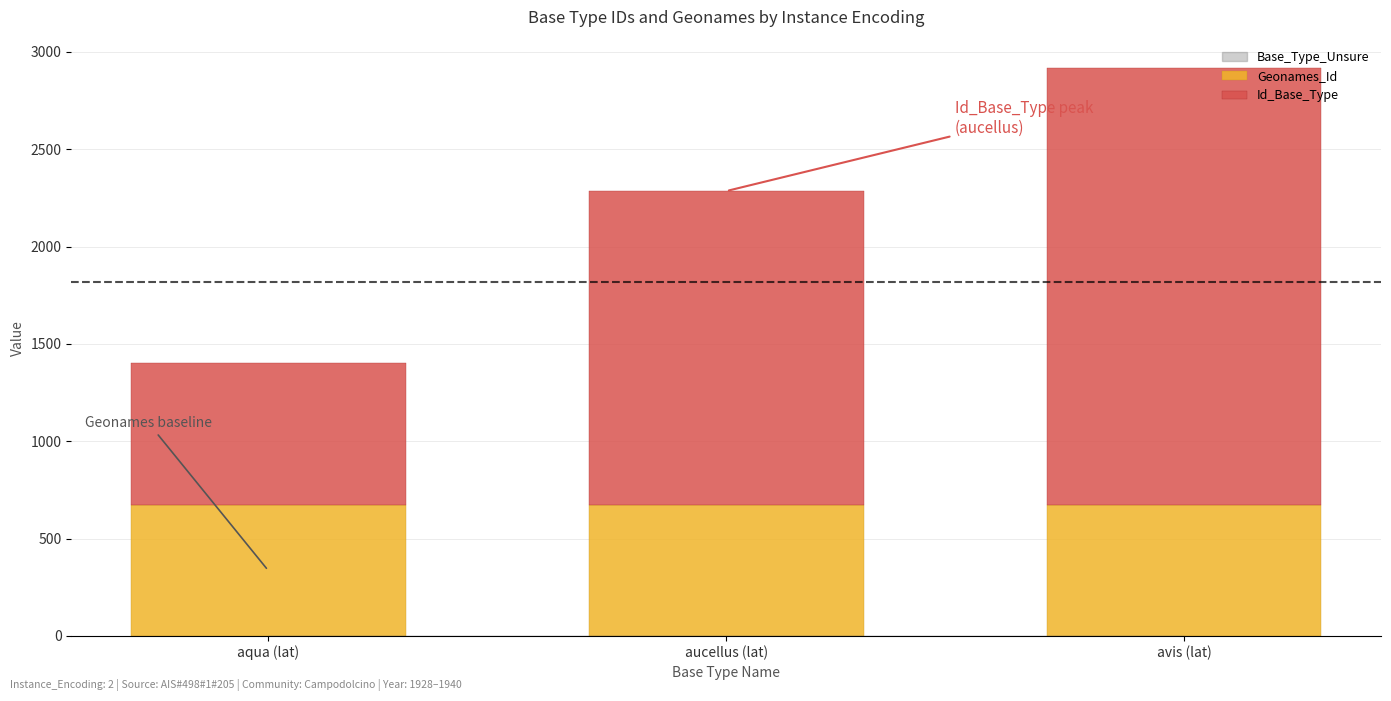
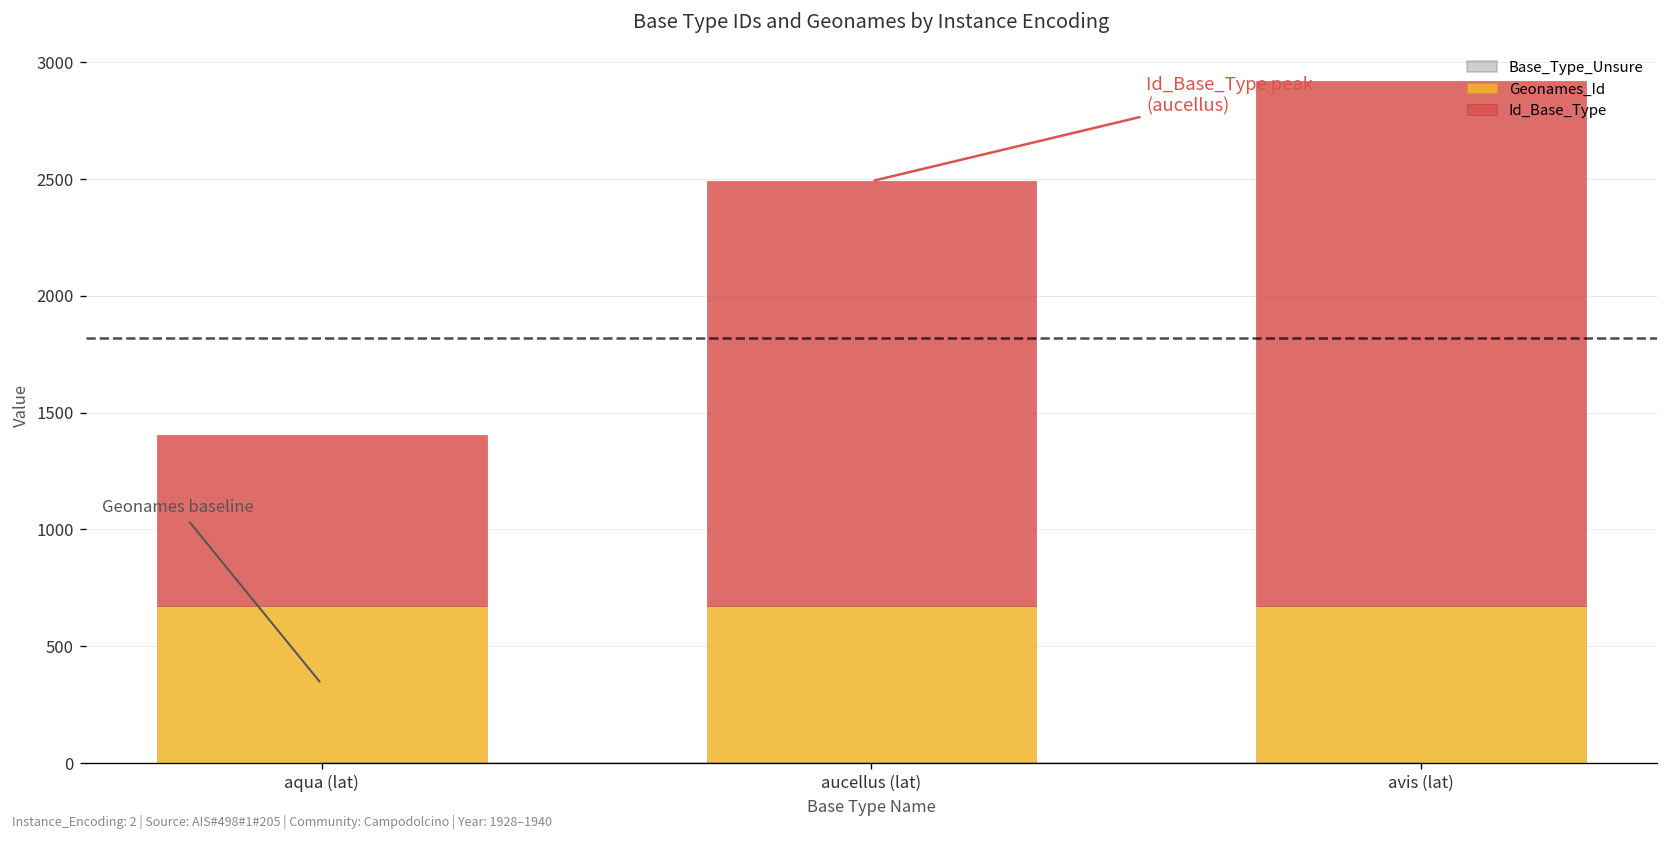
Id_Base_Type, aucellus (lat): 1610 -> 1820
